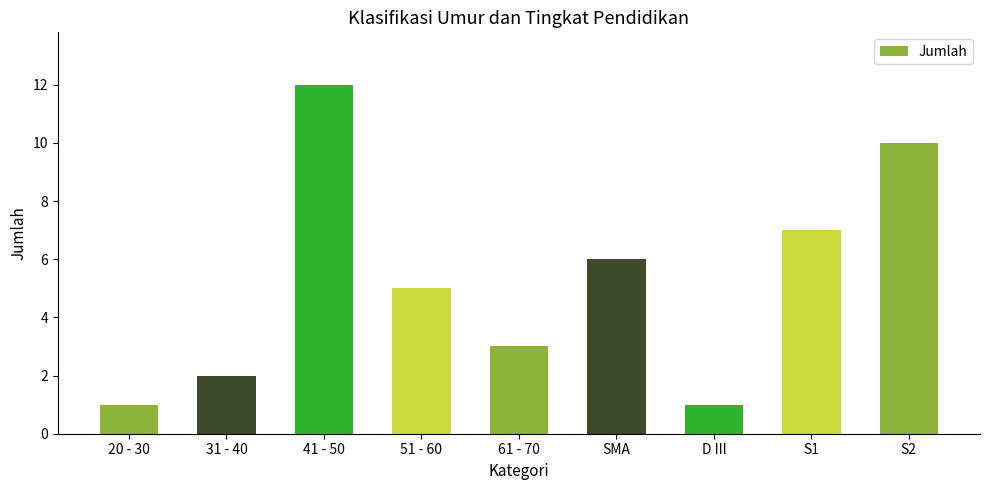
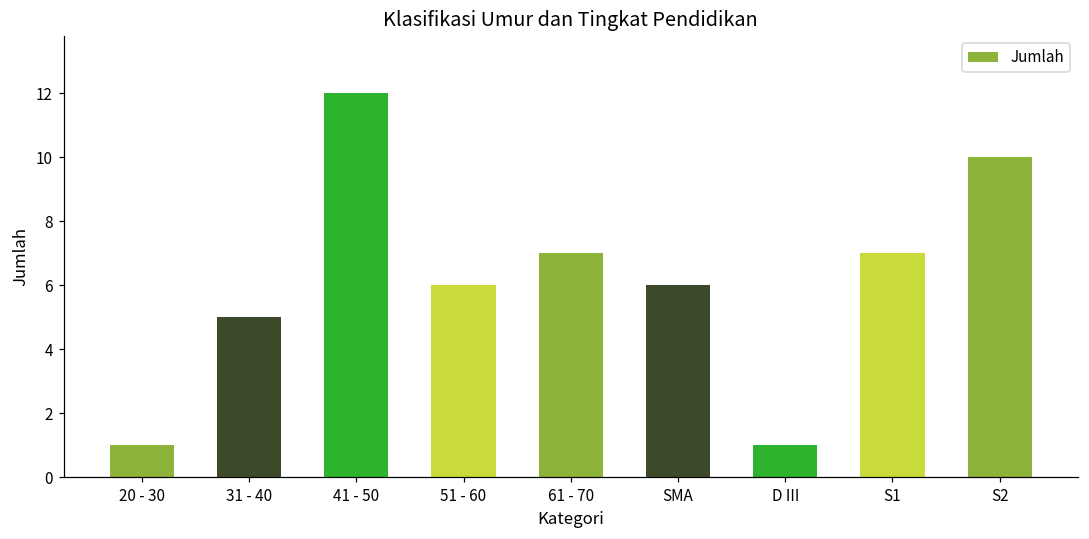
31 - 40: 2 -> 5
51 - 60: 5 -> 6
61 - 70: 3 -> 7
